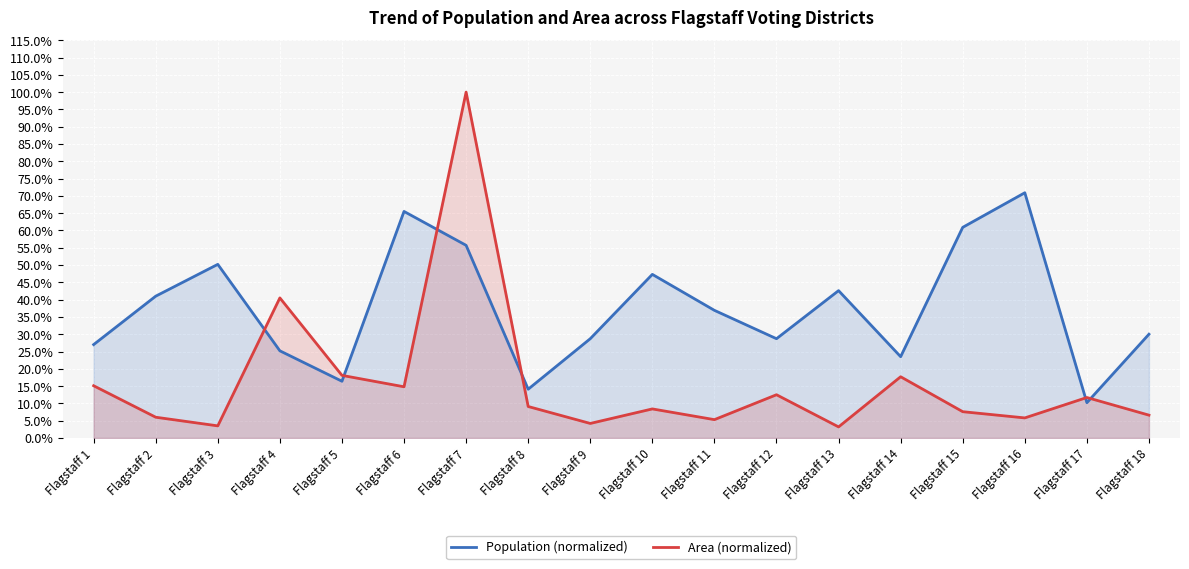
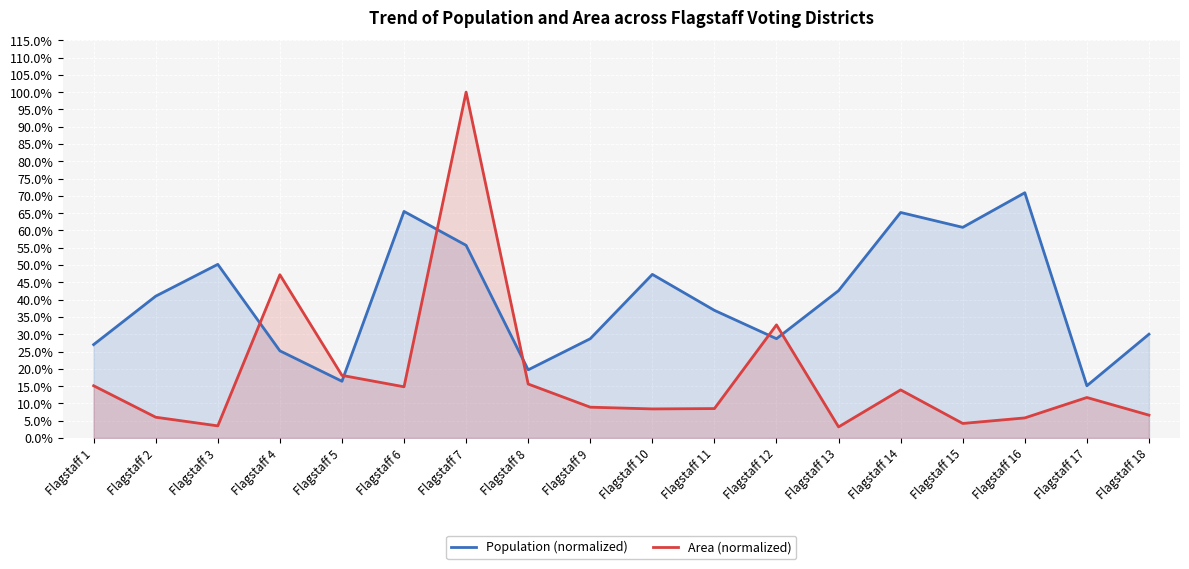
Area (normalized), Flagstaff 4: 41% -> 47%
Population (normalized), Flagstaff 8: 14% -> 20%
Area (normalized), Flagstaff 8: 9% -> 16%
Area (normalized), Flagstaff 9: 4% -> 9%
Area (normalized), Flagstaff 11: 5% -> 9%
Area (normalized), Flagstaff 12: 13% -> 33%
Population (normalized), Flagstaff 14: 24% -> 65%
Area (normalized), Flagstaff 14: 18% -> 14%
Area (normalized), Flagstaff 15: 8% -> 4%
Population (normalized), Flagstaff 17: 10% -> 15%
